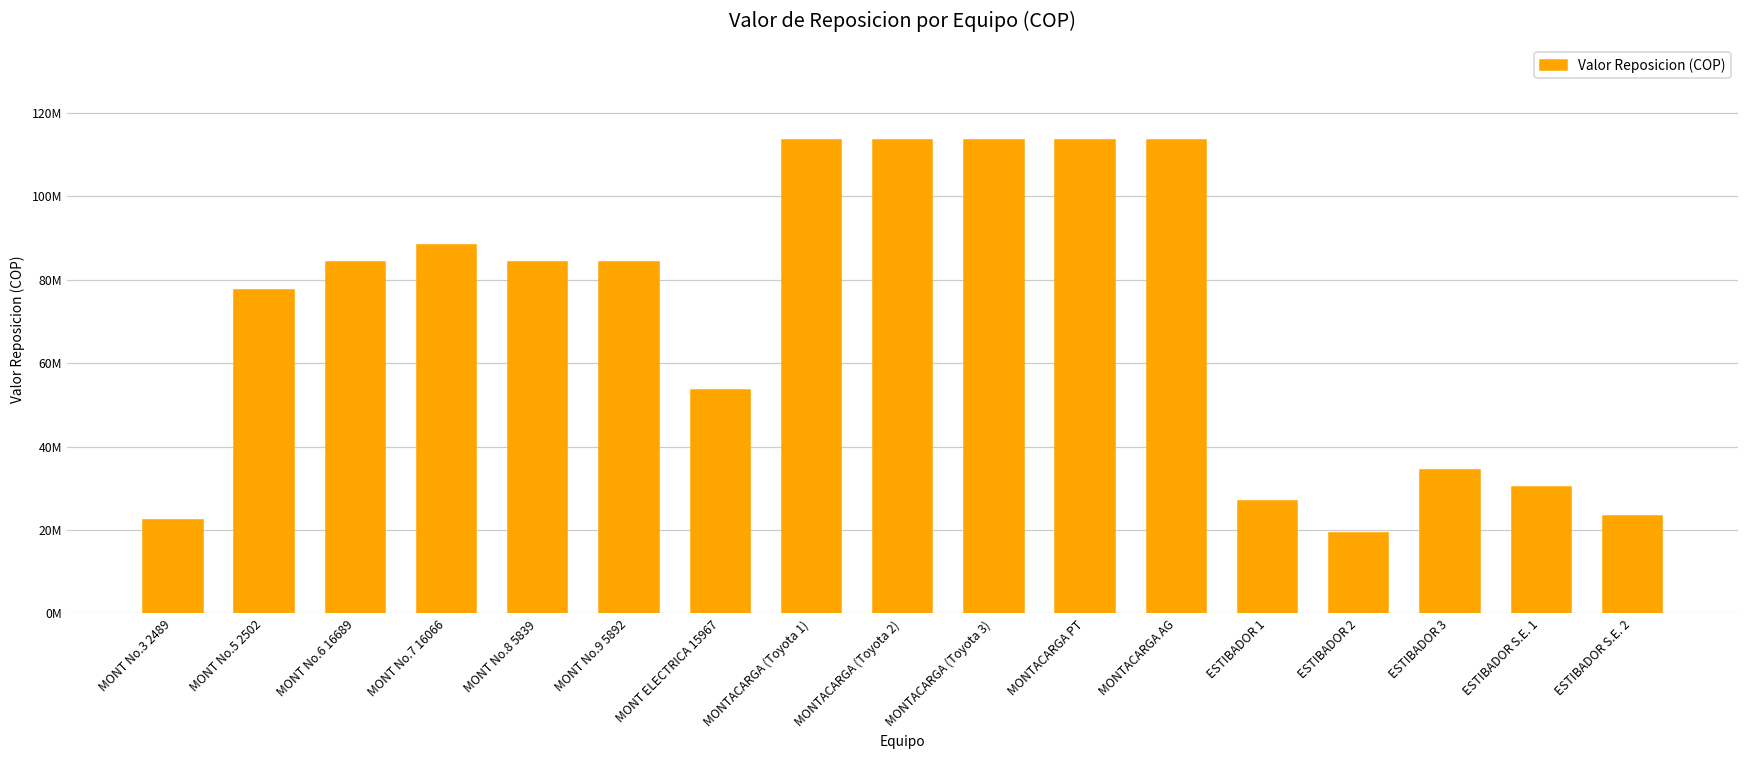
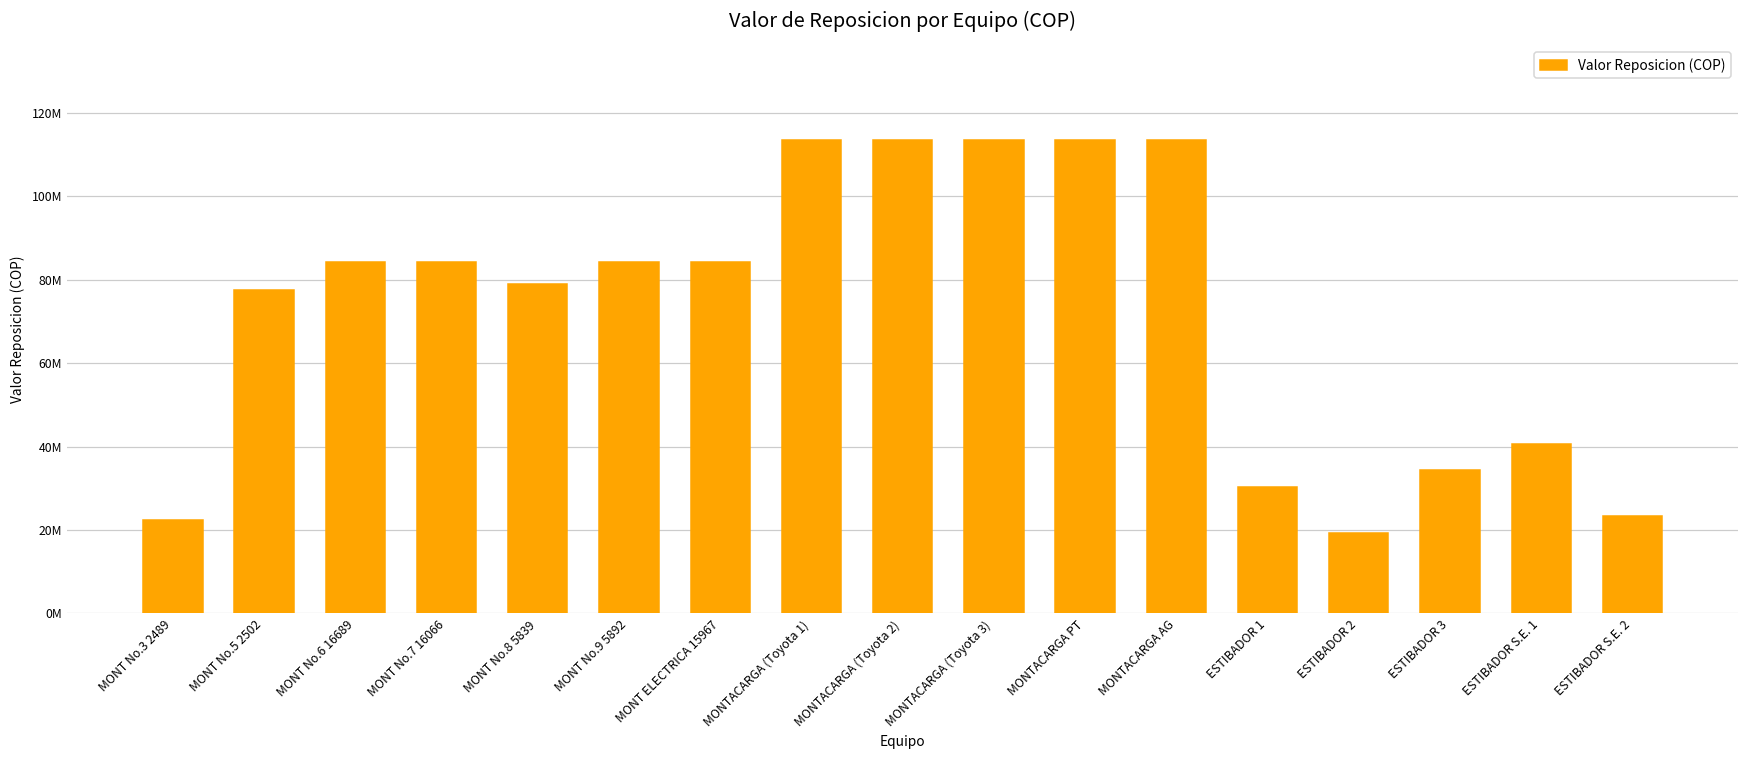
MONT No.7 16066: 88000000 -> 84000000
MONT No.8 5839: 84000000 -> 79000000
MONT ELECTRICA 15967: 54000000 -> 84000000
ESTIBADOR 1: 27000000 -> 30000000
ESTIBADOR S.E. 1: 30000000 -> 41000000
